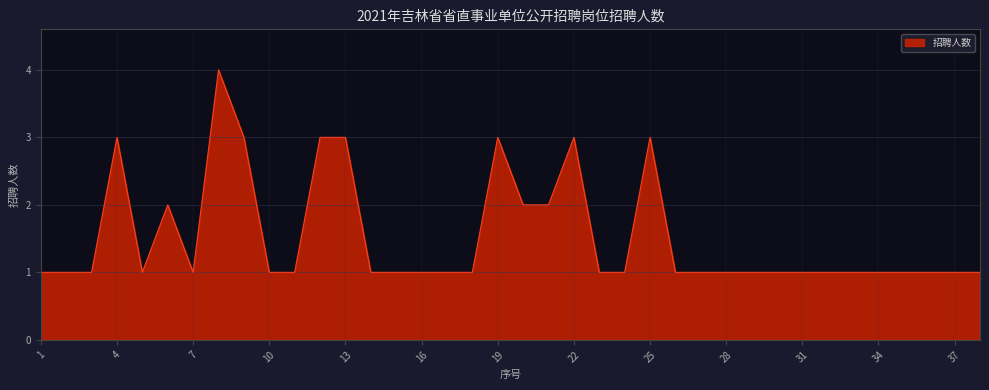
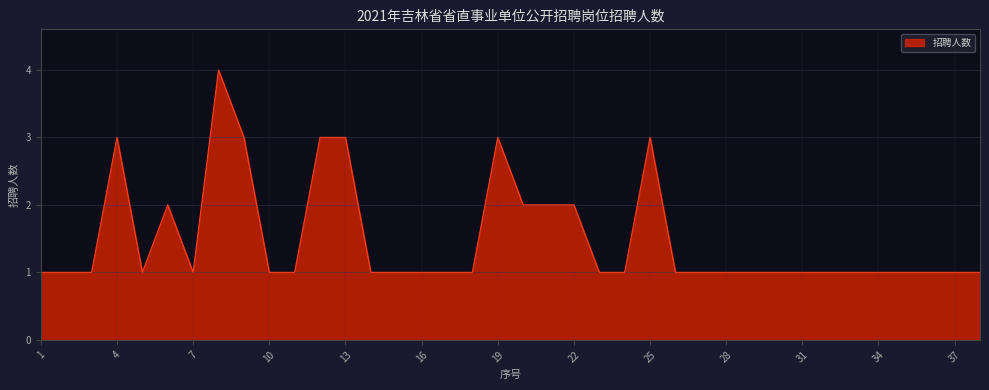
22: 3 -> 2
